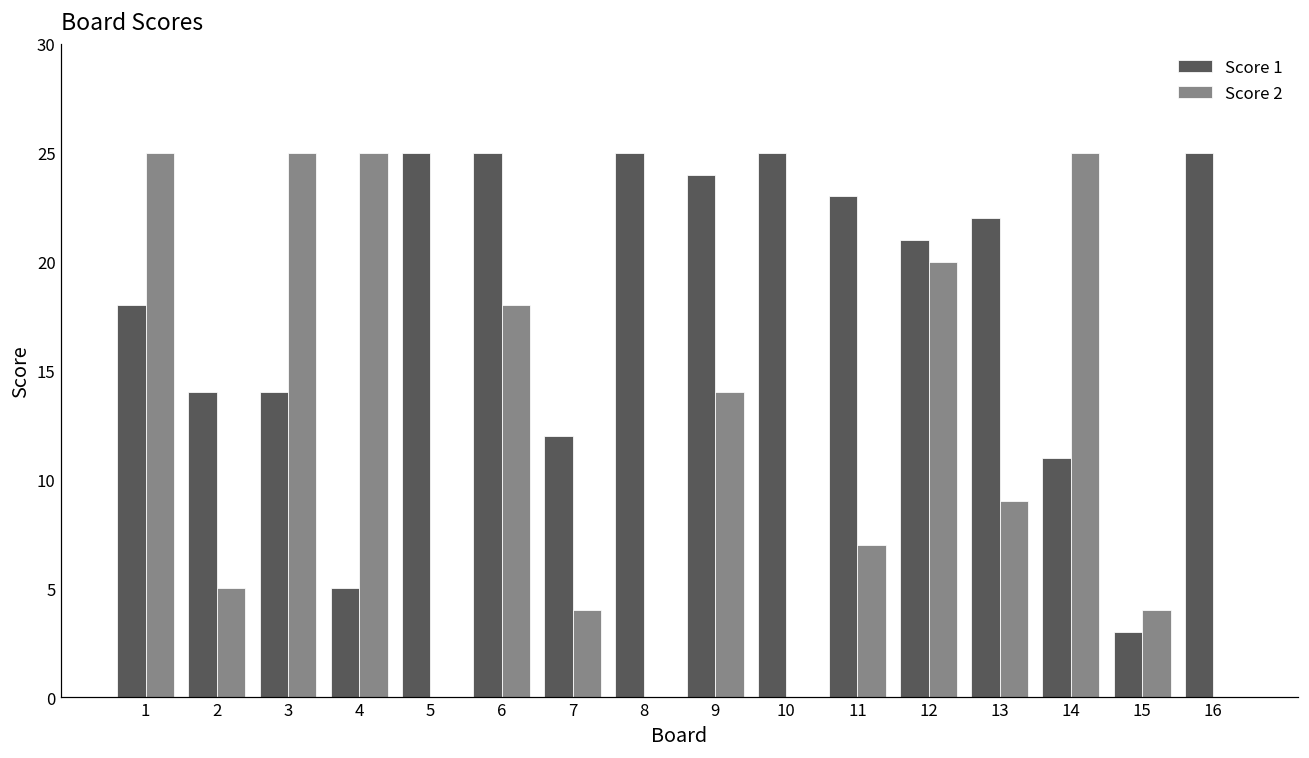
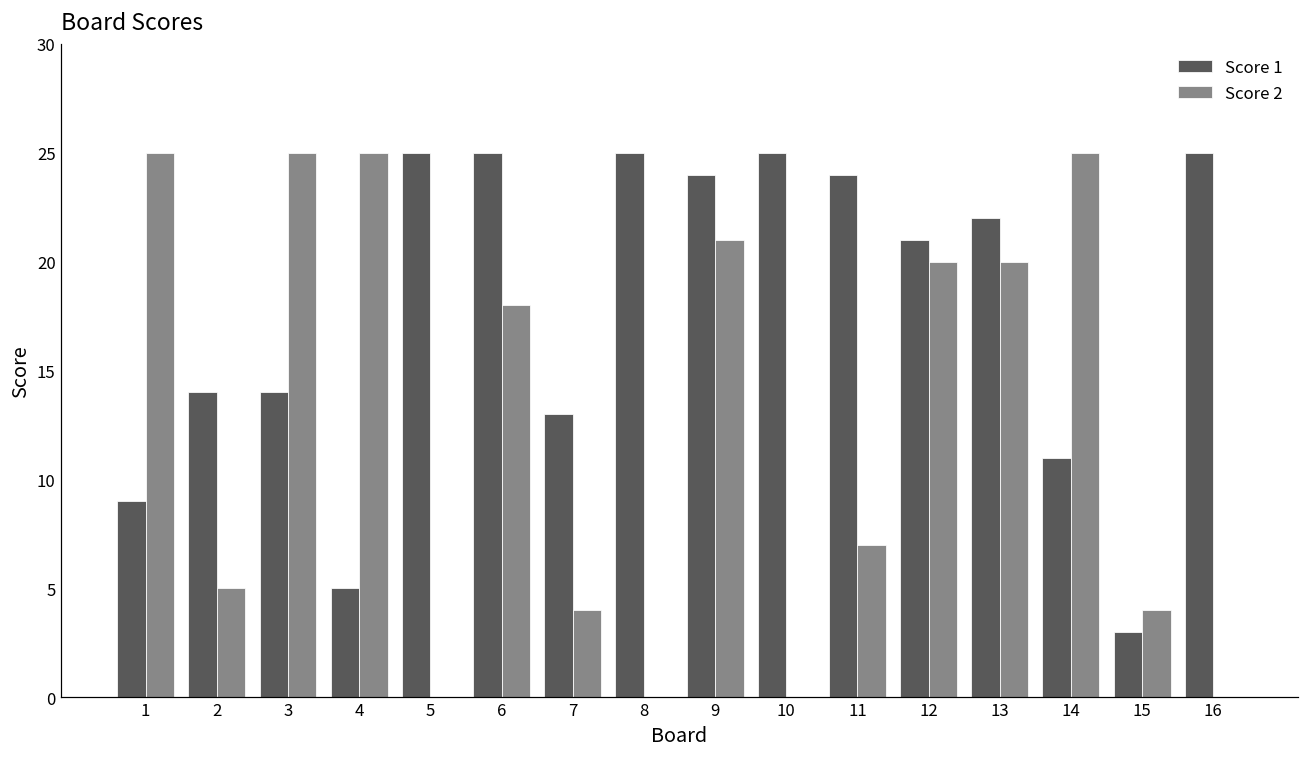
Score 1, 1: 18 -> 9
Score 1, 7: 12 -> 13
Score 2, 9: 14 -> 21
Score 1, 11: 23 -> 24
Score 2, 13: 9 -> 20
